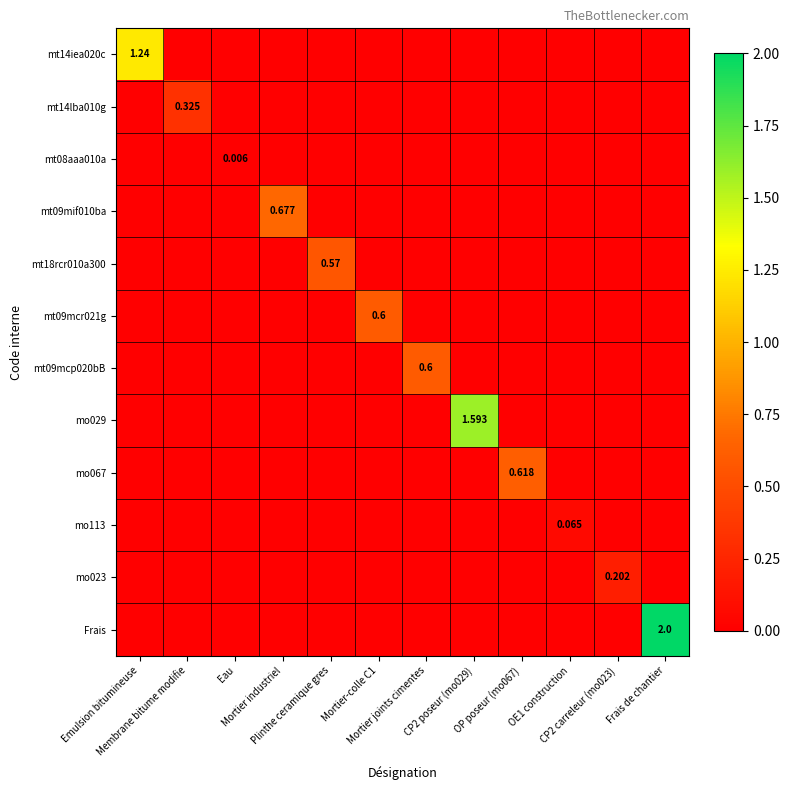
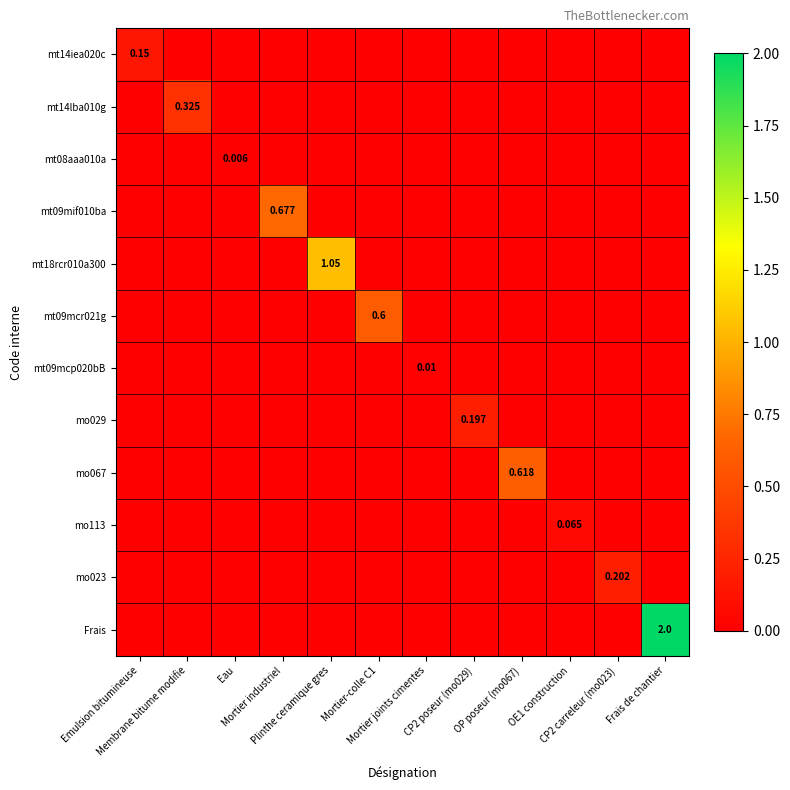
mt14iea020c, Emulsion bitumineuse: 1.24 -> 0.15
mt18rcr010a300, Plinthe ceramique gres: 0.57 -> 1.05
mt09mcp020bB, Mortier joints cimentes: 0.6 -> 0.01
mo029, CP2 poseur (mo029): 1.593 -> 0.197
